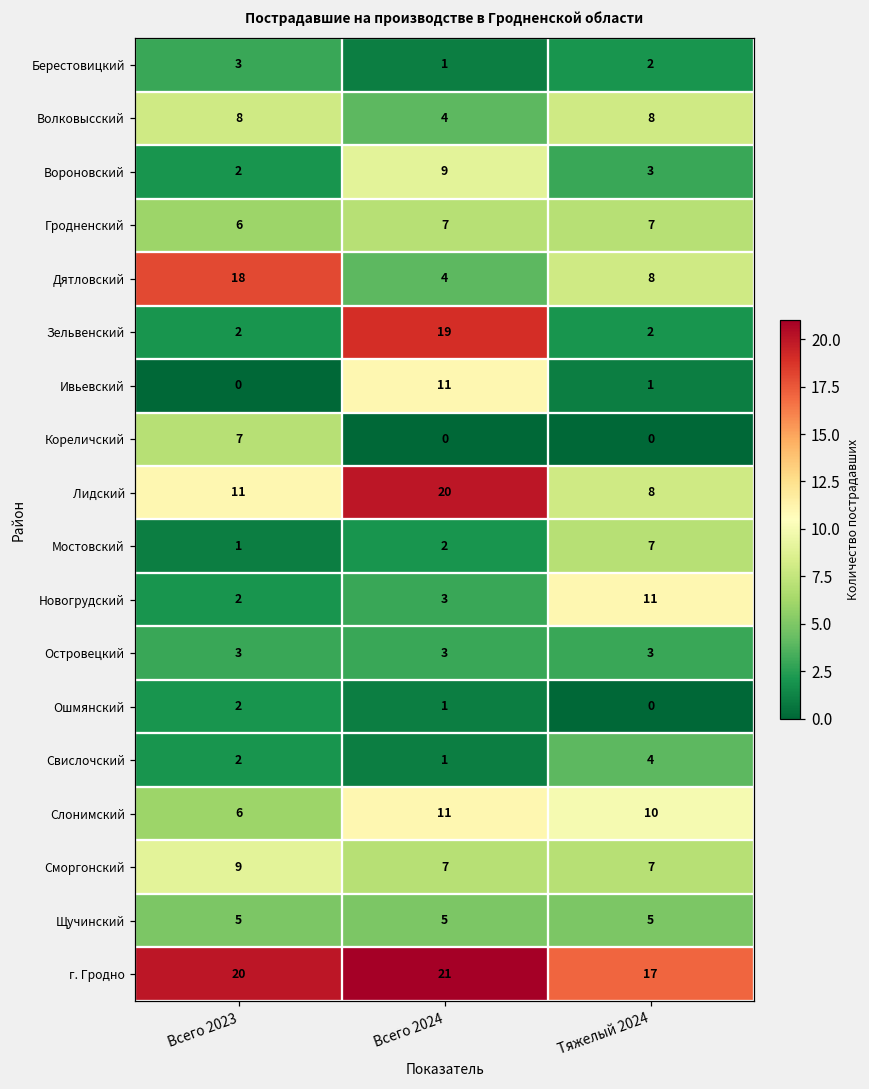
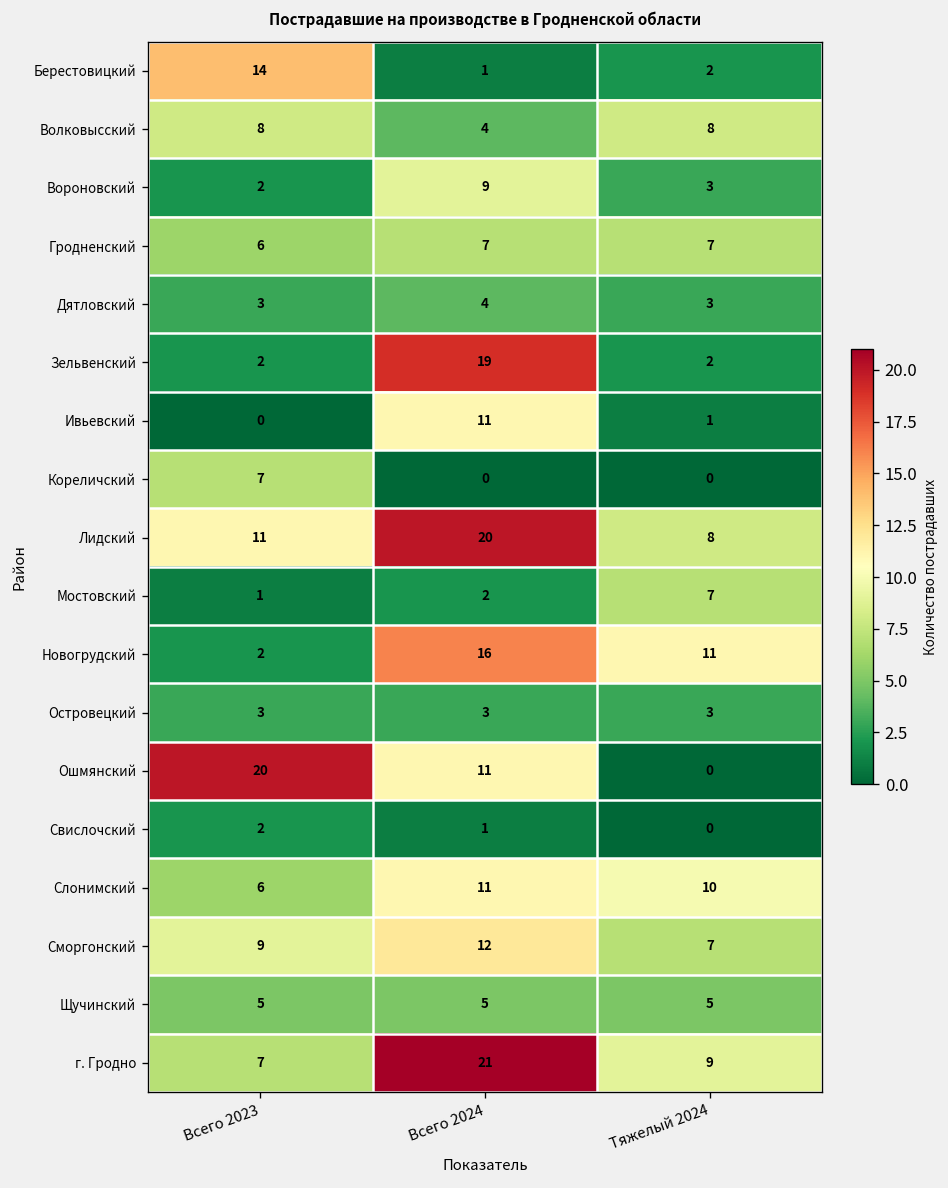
Берестовицкий, Всего 2023: 3 -> 14
Дятловский, Всего 2023: 18 -> 3
Дятловский, Тяжелый 2024: 8 -> 3
Новогрудский, Всего 2024: 3 -> 16
Ошмянский, Всего 2023: 2 -> 20
Ошмянский, Всего 2024: 1 -> 11
Свислочский, Тяжелый 2024: 4 -> 0
Сморгонский, Всего 2024: 7 -> 12
г. Гродно, Всего 2023: 20 -> 7
г. Гродно, Тяжелый 2024: 17 -> 9
